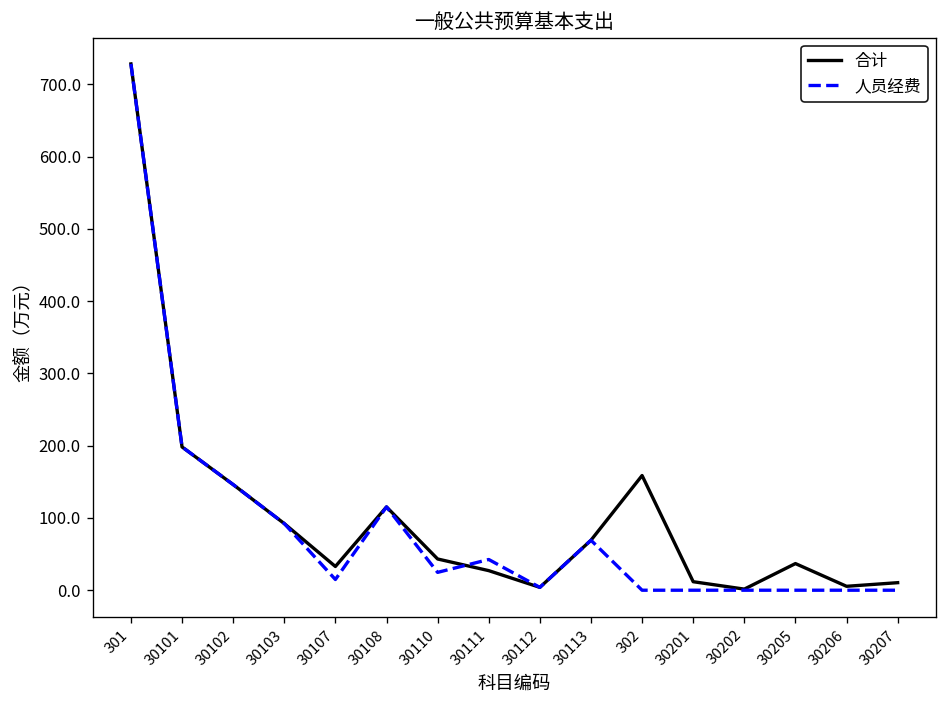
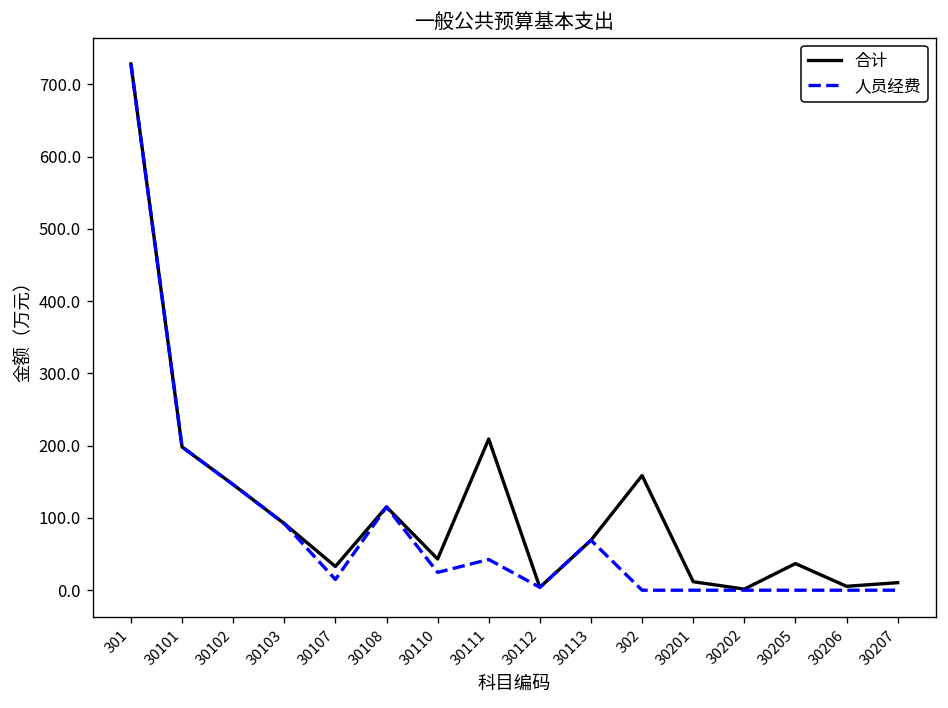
合计, 30111: 30 -> 210
